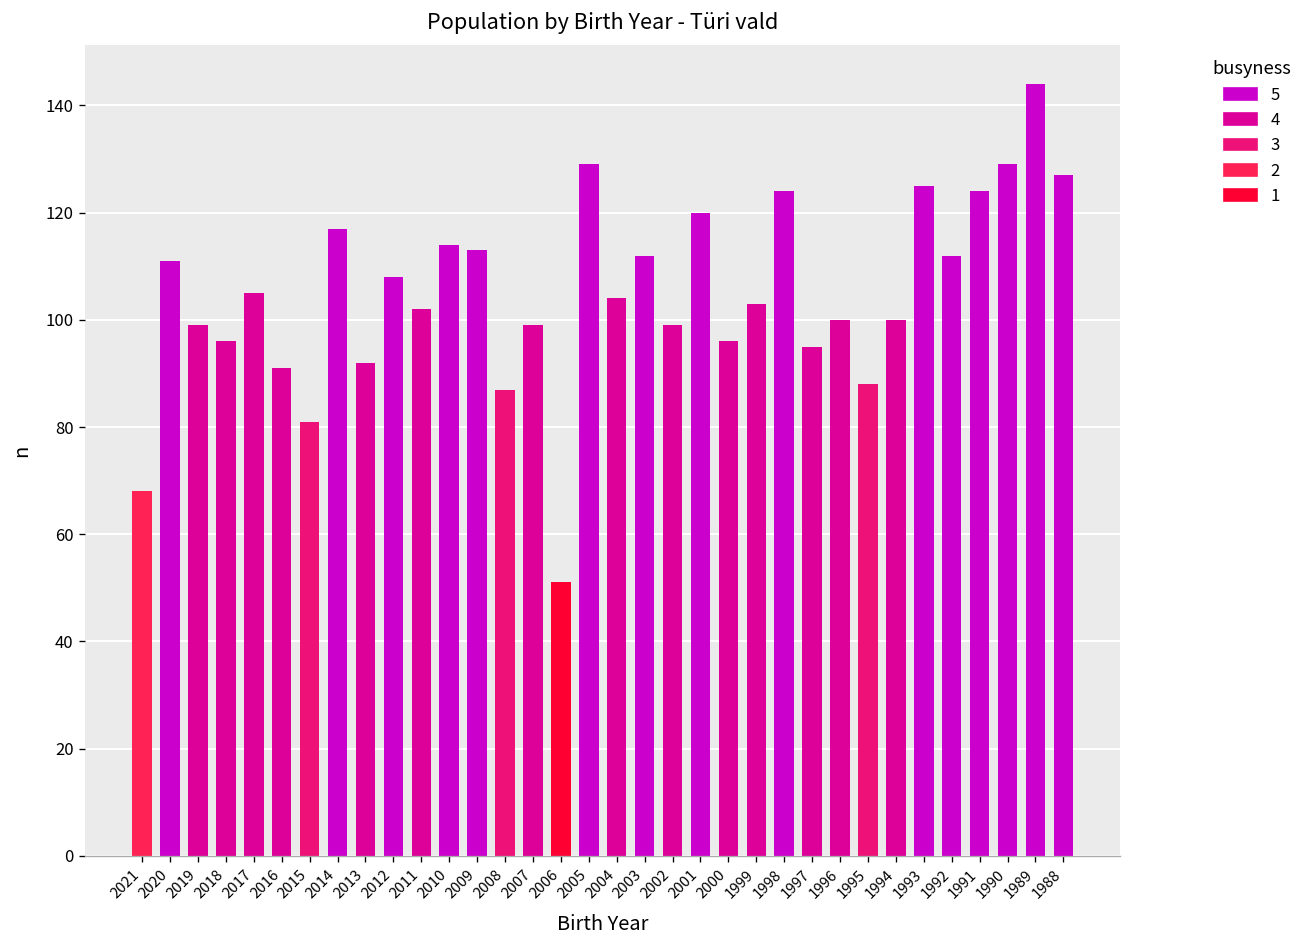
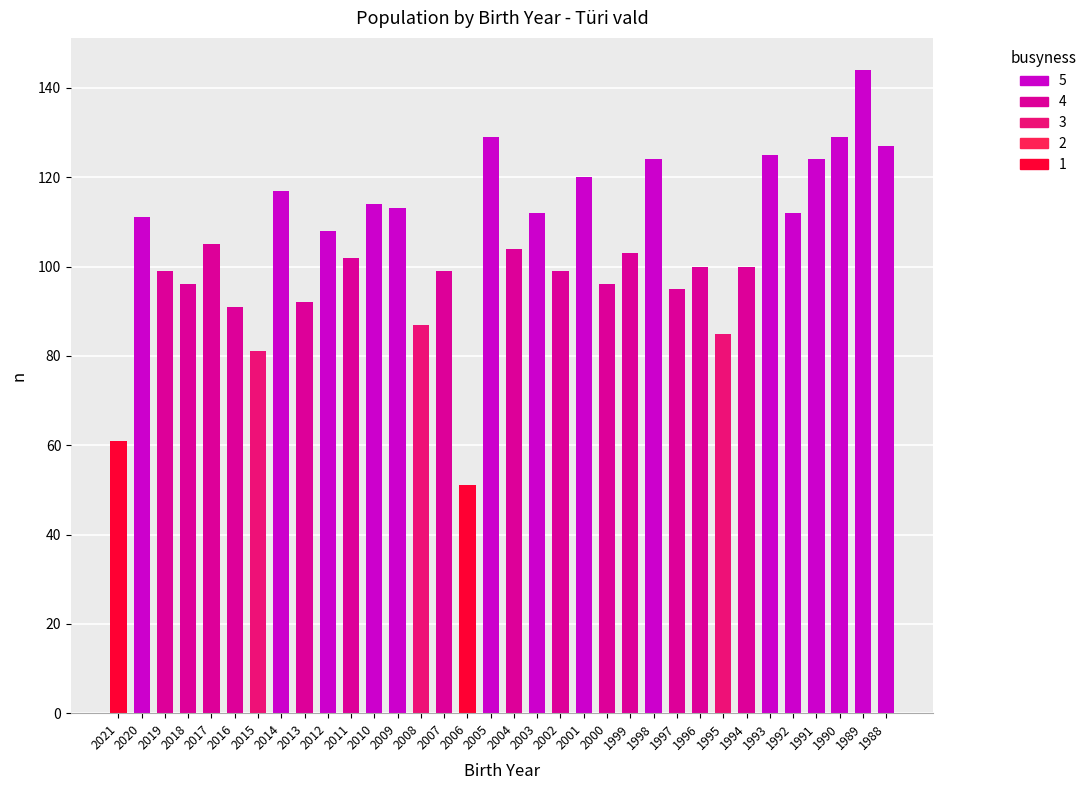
2021: 68 -> 61
1995: 88 -> 85
